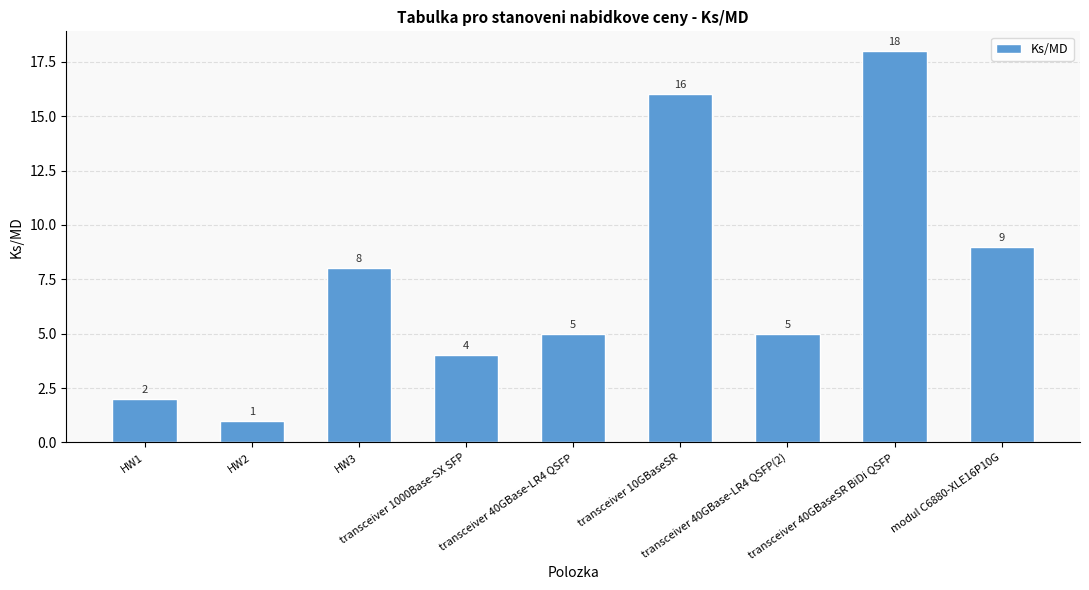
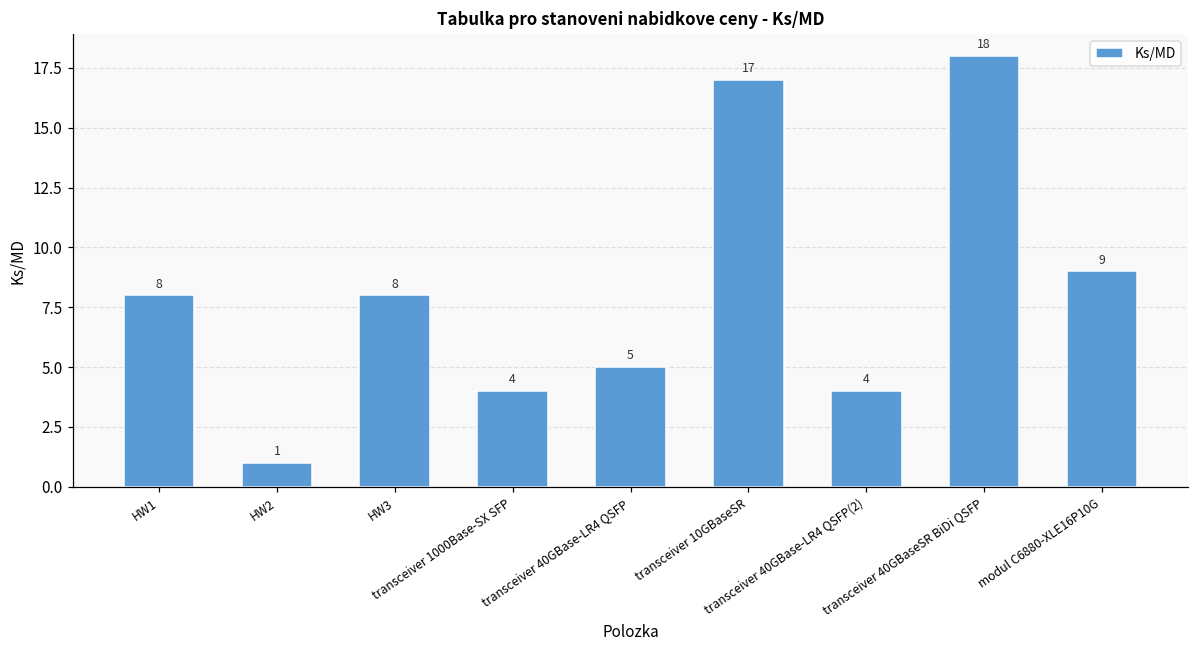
HW1: 2 -> 8
transceiver 10GBaseSR: 16 -> 17
transceiver 40GBase-LR4 QSFP(2): 5 -> 4
